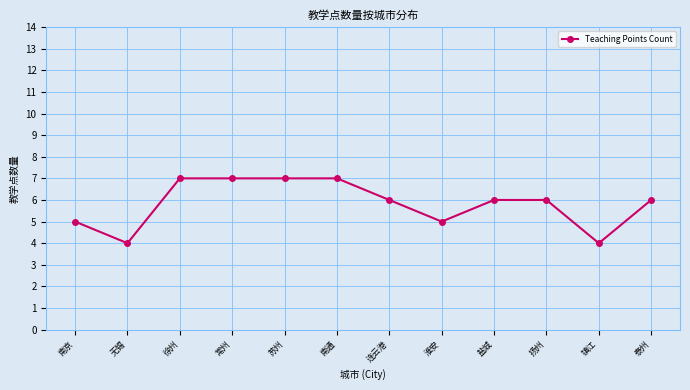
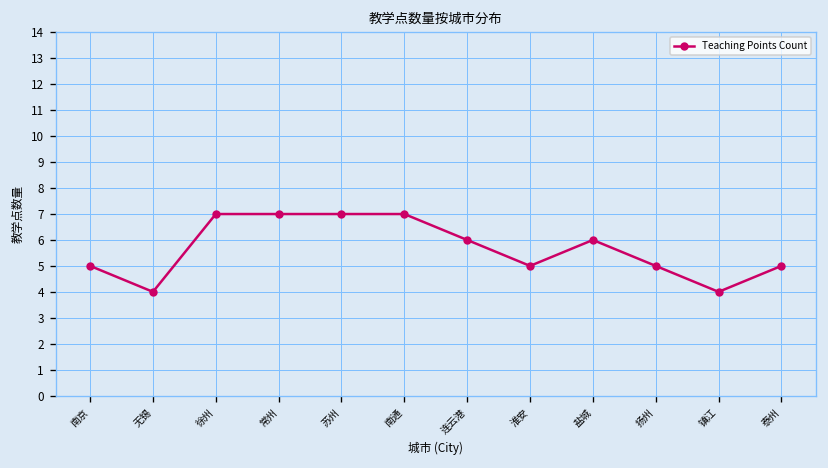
扬州: 6 -> 5
泰州: 6 -> 5
